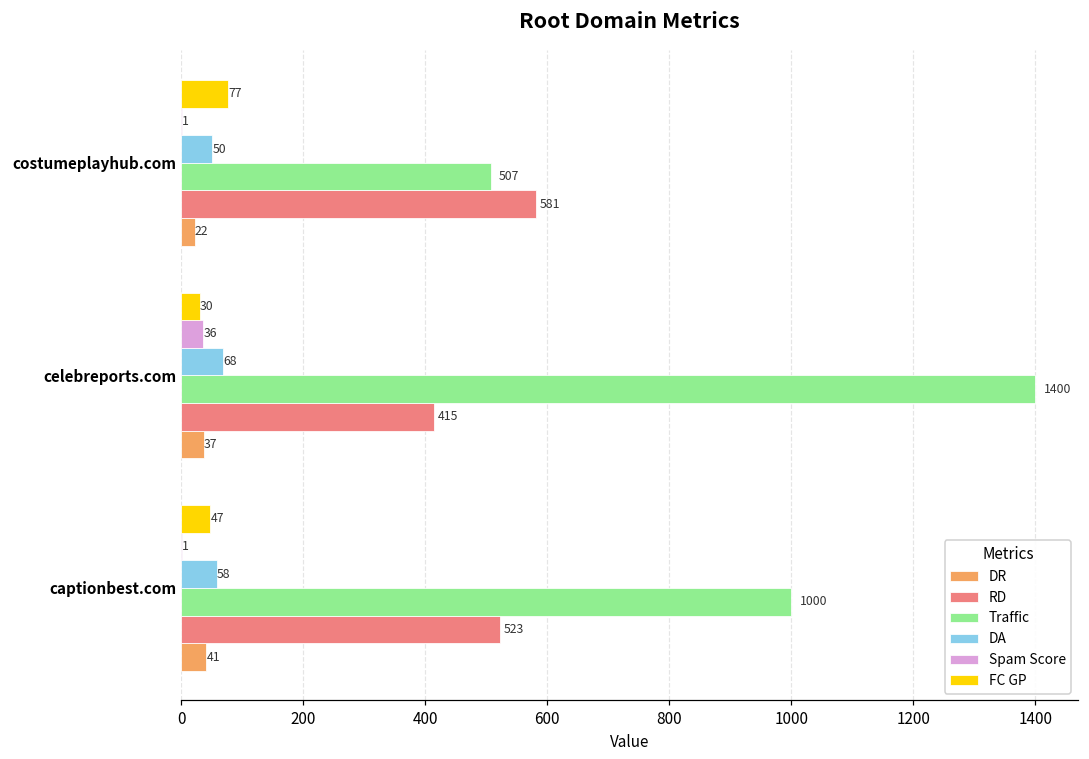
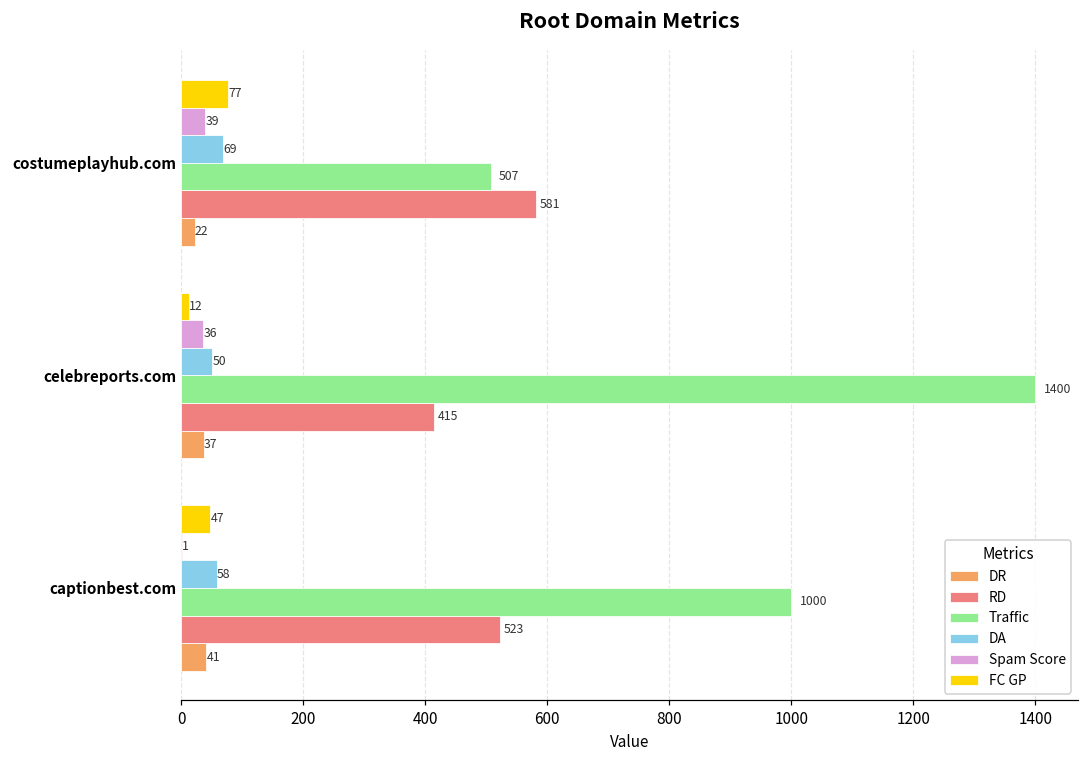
Spam Score, costumeplayhub.com: 1 -> 39
DA, costumeplayhub.com: 50 -> 69
FC GP, celebreports.com: 30 -> 12
DA, celebreports.com: 68 -> 50
